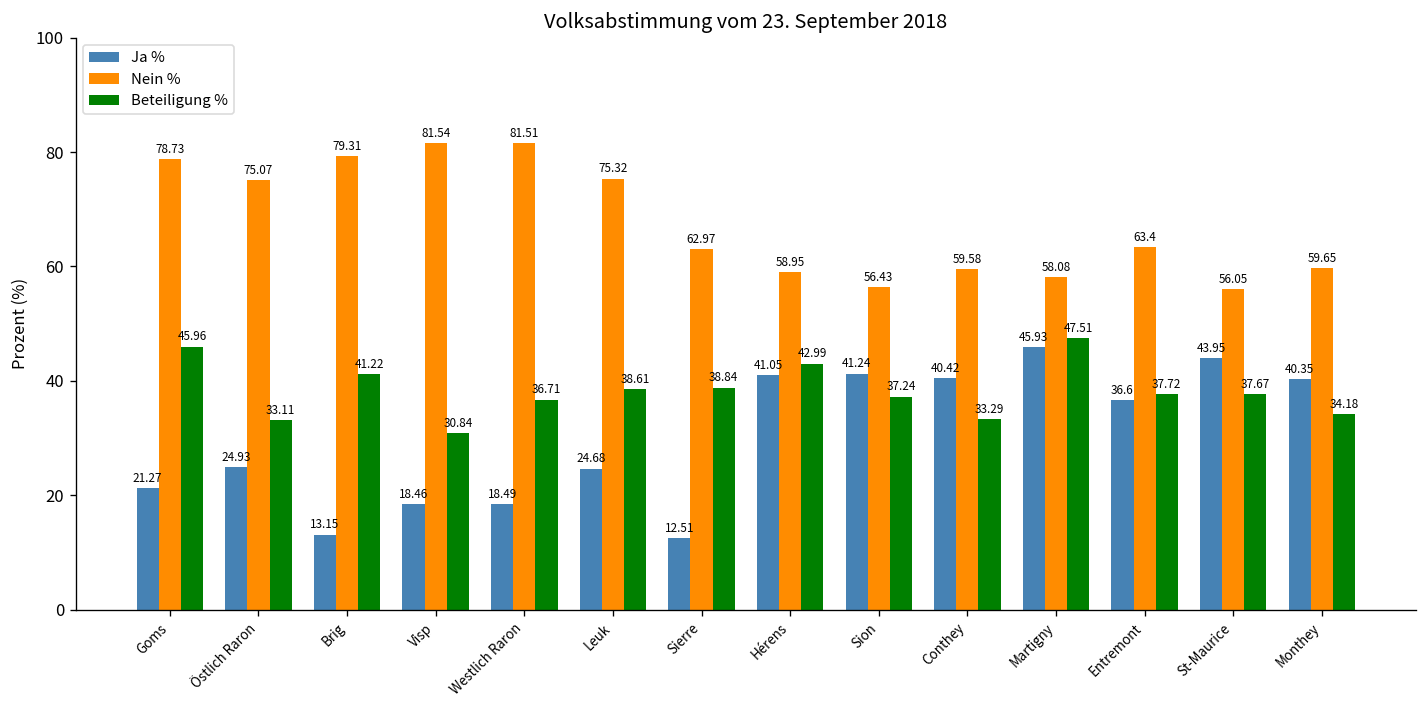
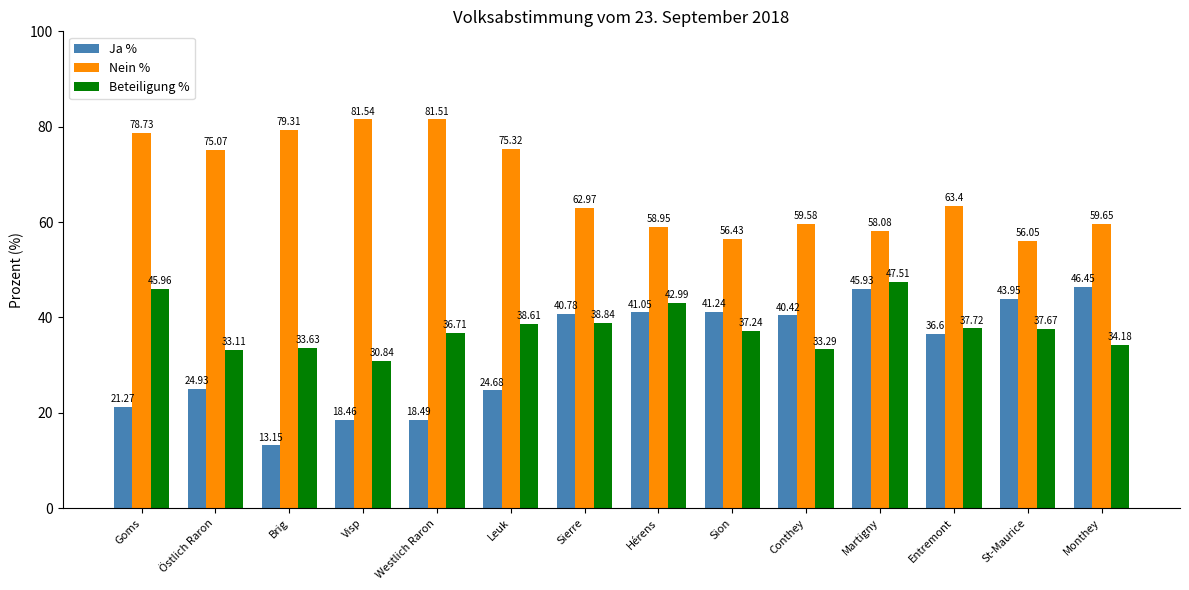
Beteiligung %, Brig: 41.22 -> 33.63
Ja %, Sierre: 12.51 -> 40.78
Ja %, Monthey: 40.35 -> 46.45
